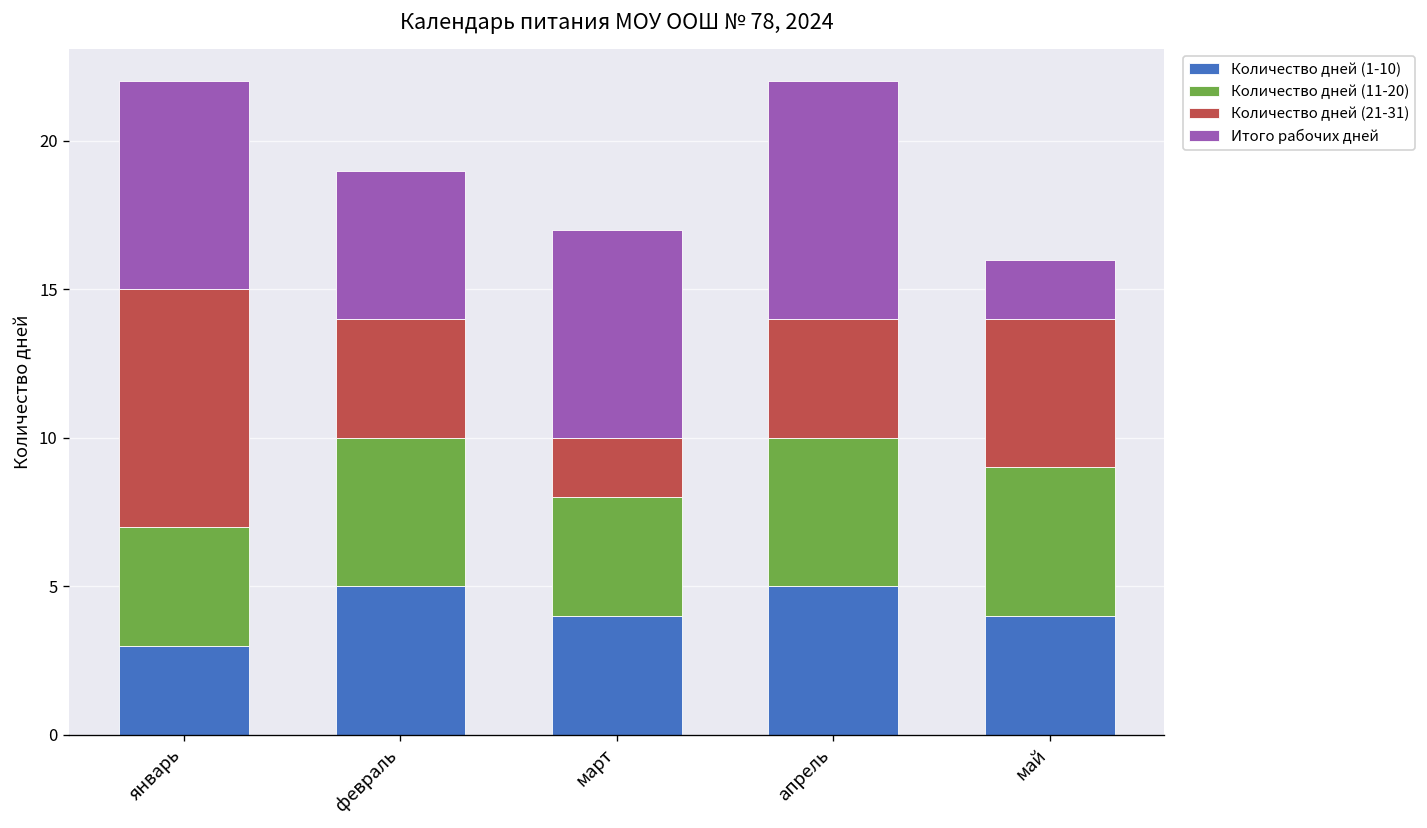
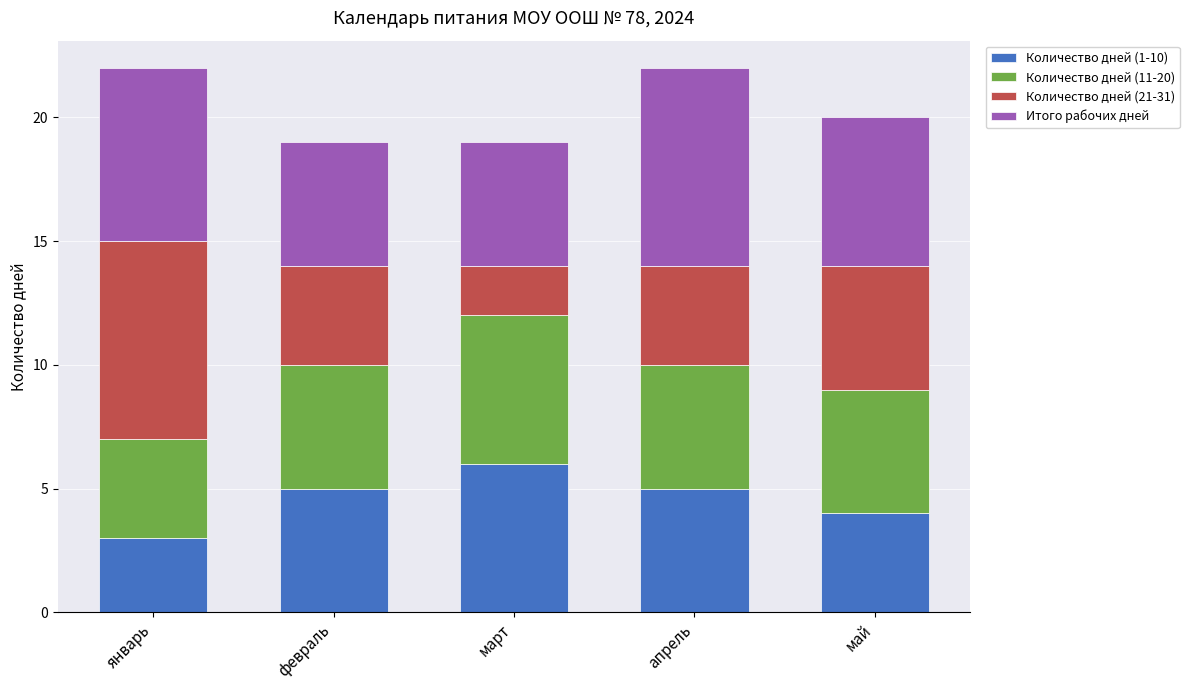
Количество дней (1-10), март: 4 -> 6
Количество дней (11-20), март: 4 -> 6
Итого рабочих дней, март: 7 -> 5
Итого рабочих дней, май: 2 -> 6
